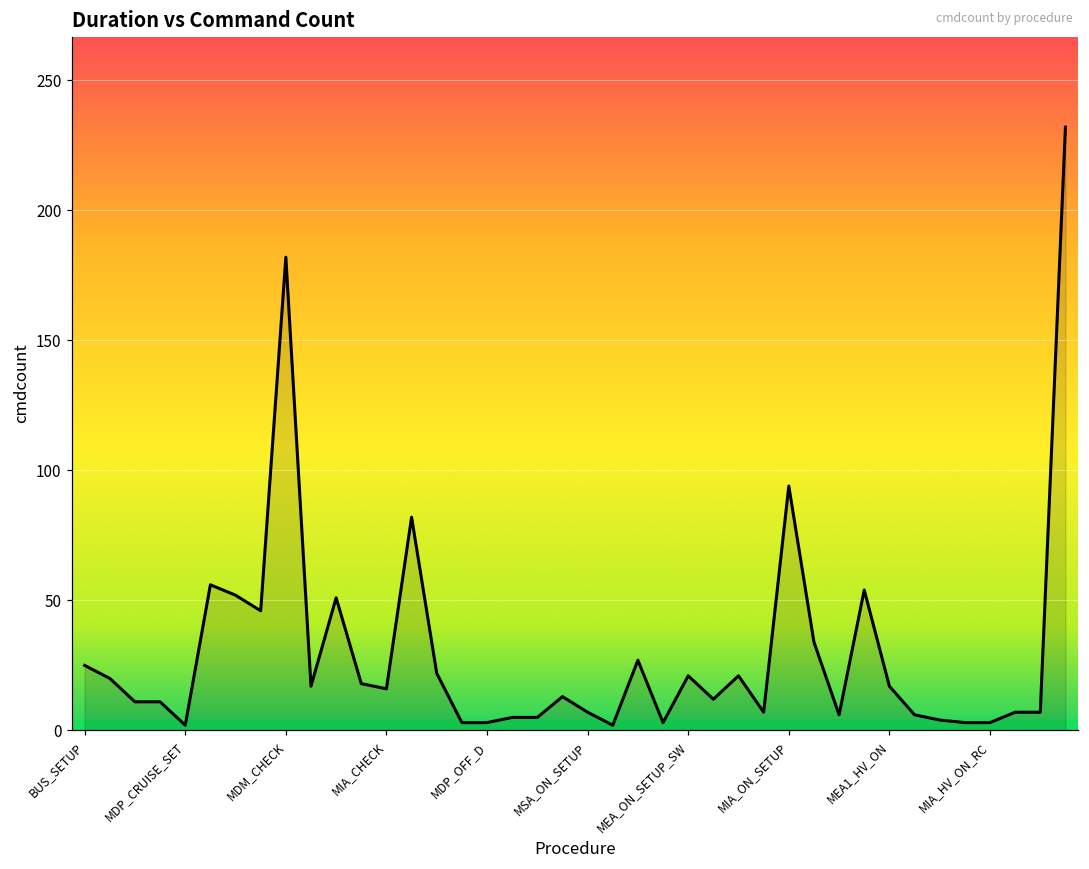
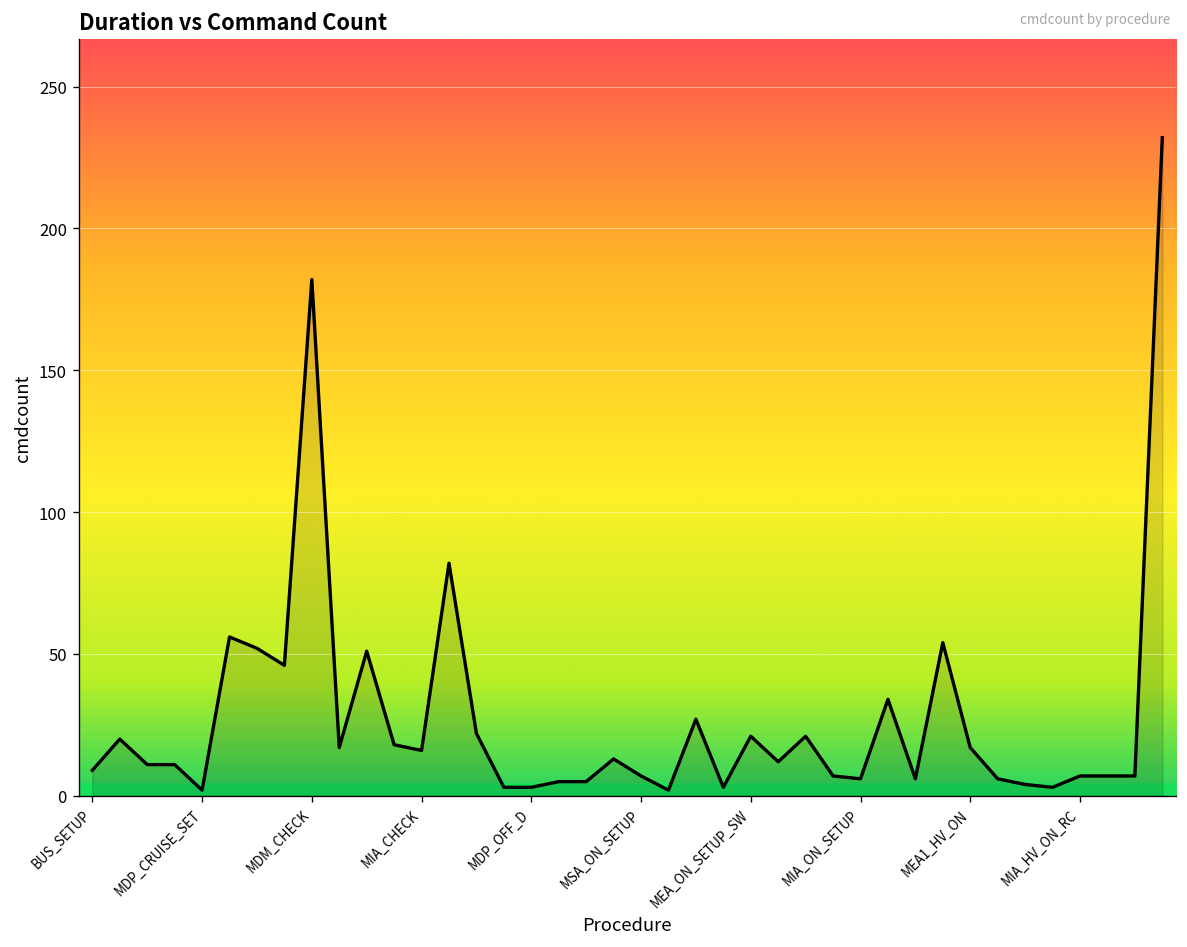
BUS_SETUP: 25 -> 9
MIA_ON_SETUP: 94 -> 6
MIA_HV_ON_RC: 3 -> 7
